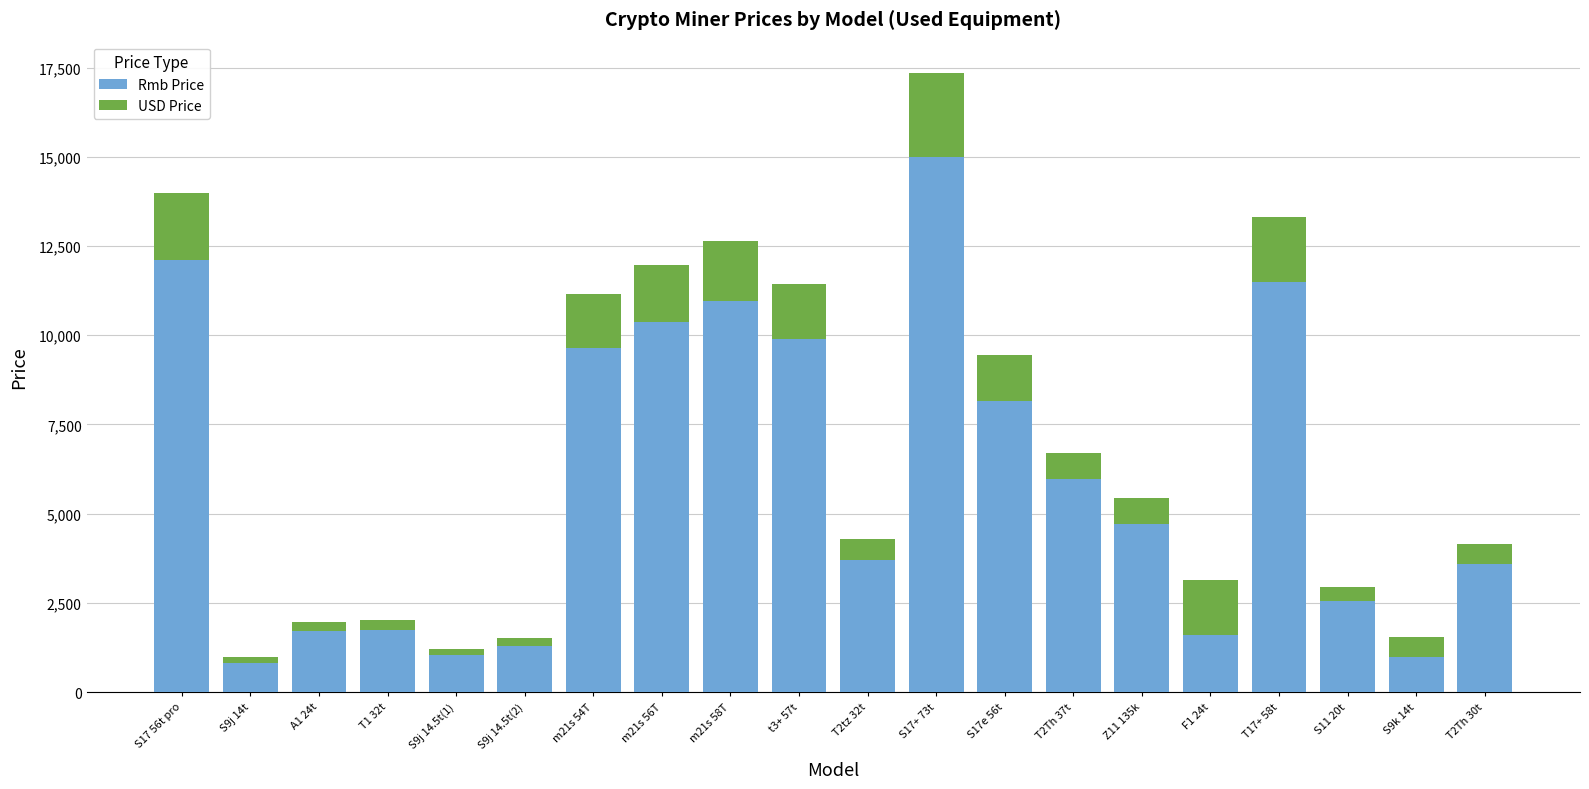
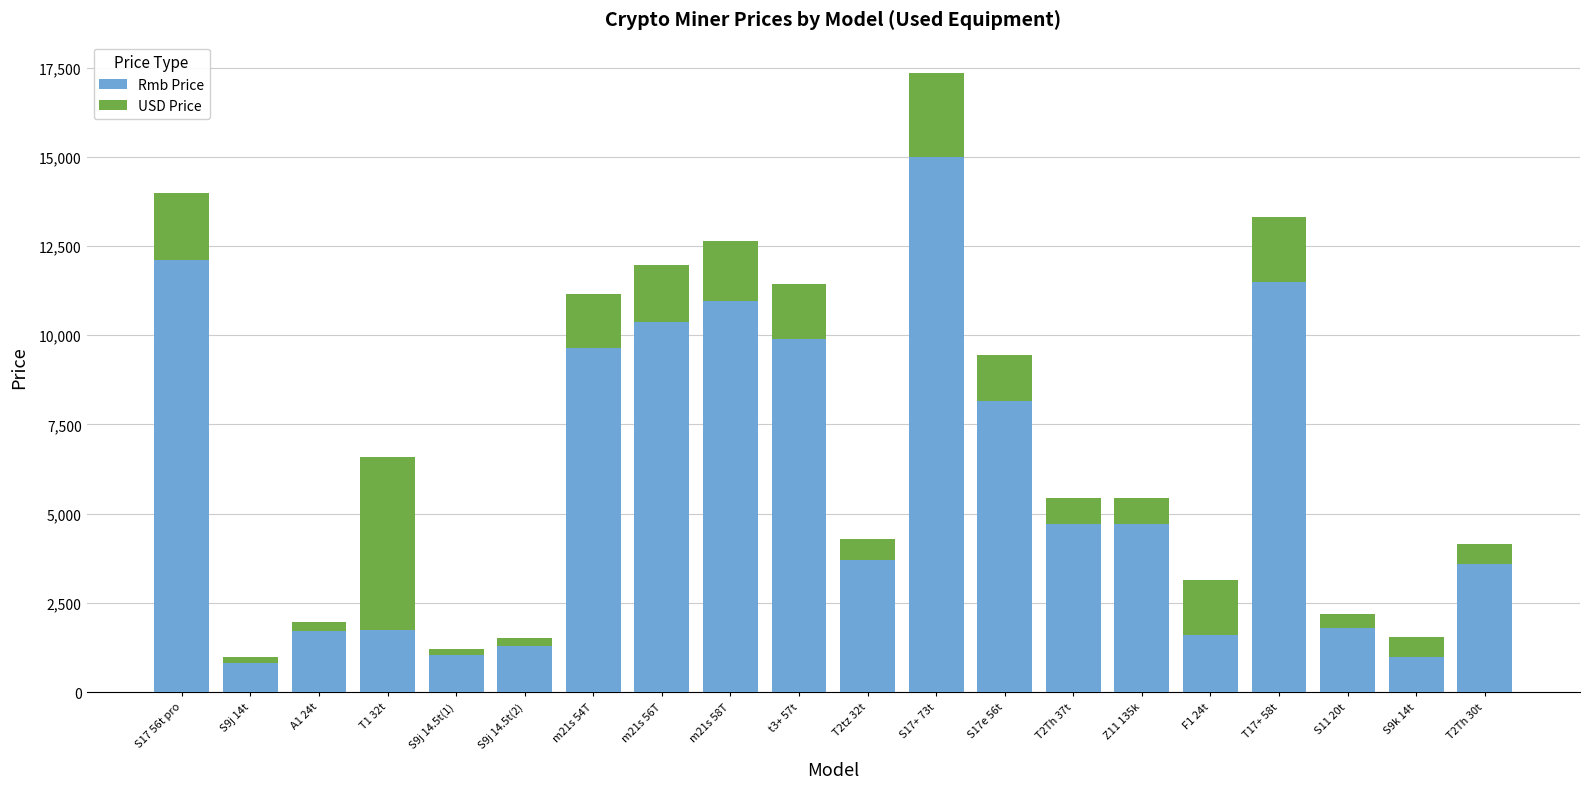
USD Price, T1 32t: 300 -> 4,900
Rmb Price, T2Th 37t: 6,000 -> 4,700
Rmb Price, S11 20t: 2,600 -> 1,800
